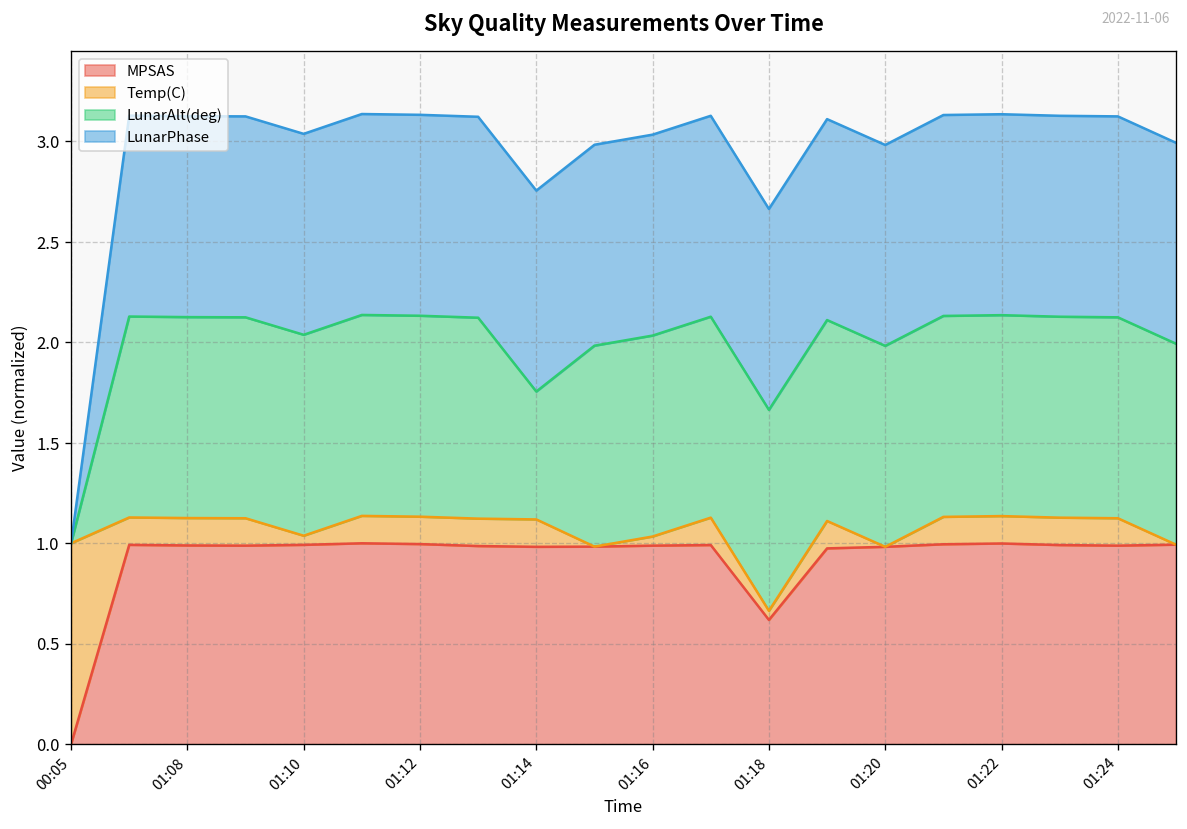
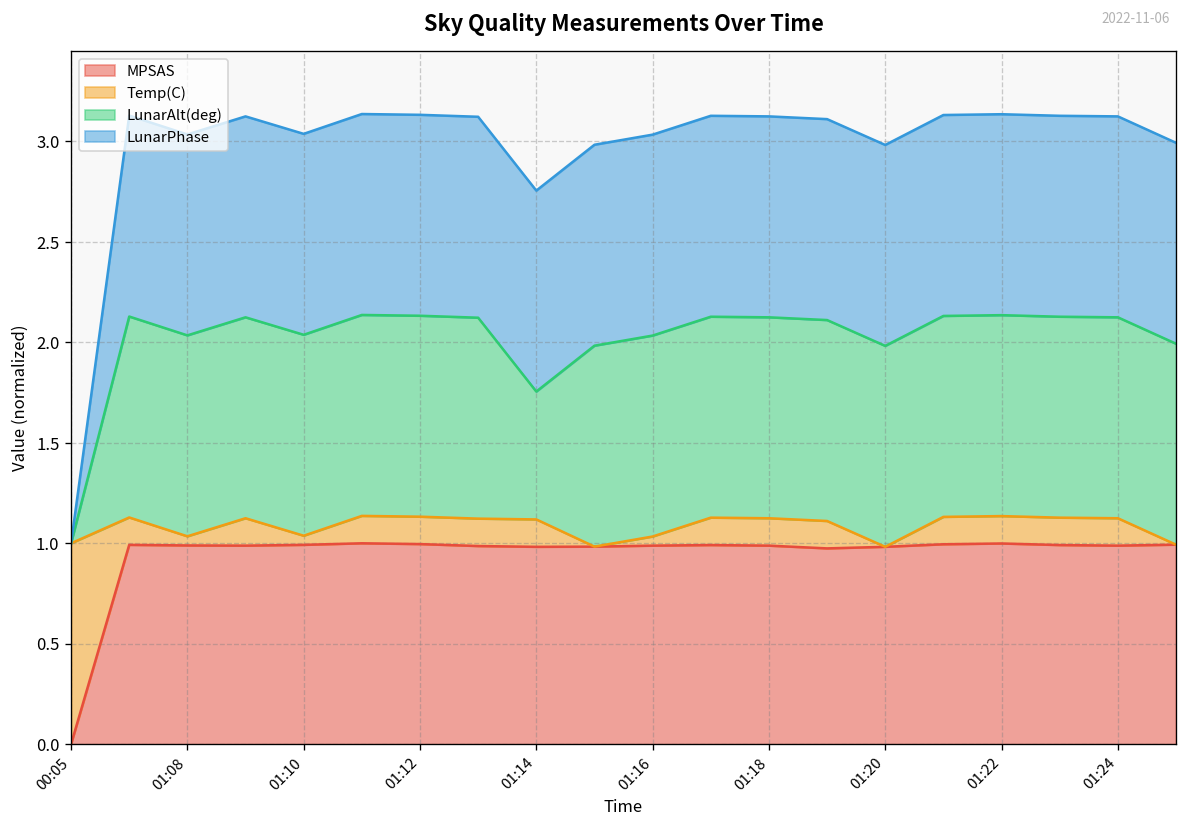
Temp(C), 01:08: 0.14 -> 0.05
MPSAS, 01:18: 0.62 -> 0.99
Temp(C), 01:18: 0.05 -> 0.14
